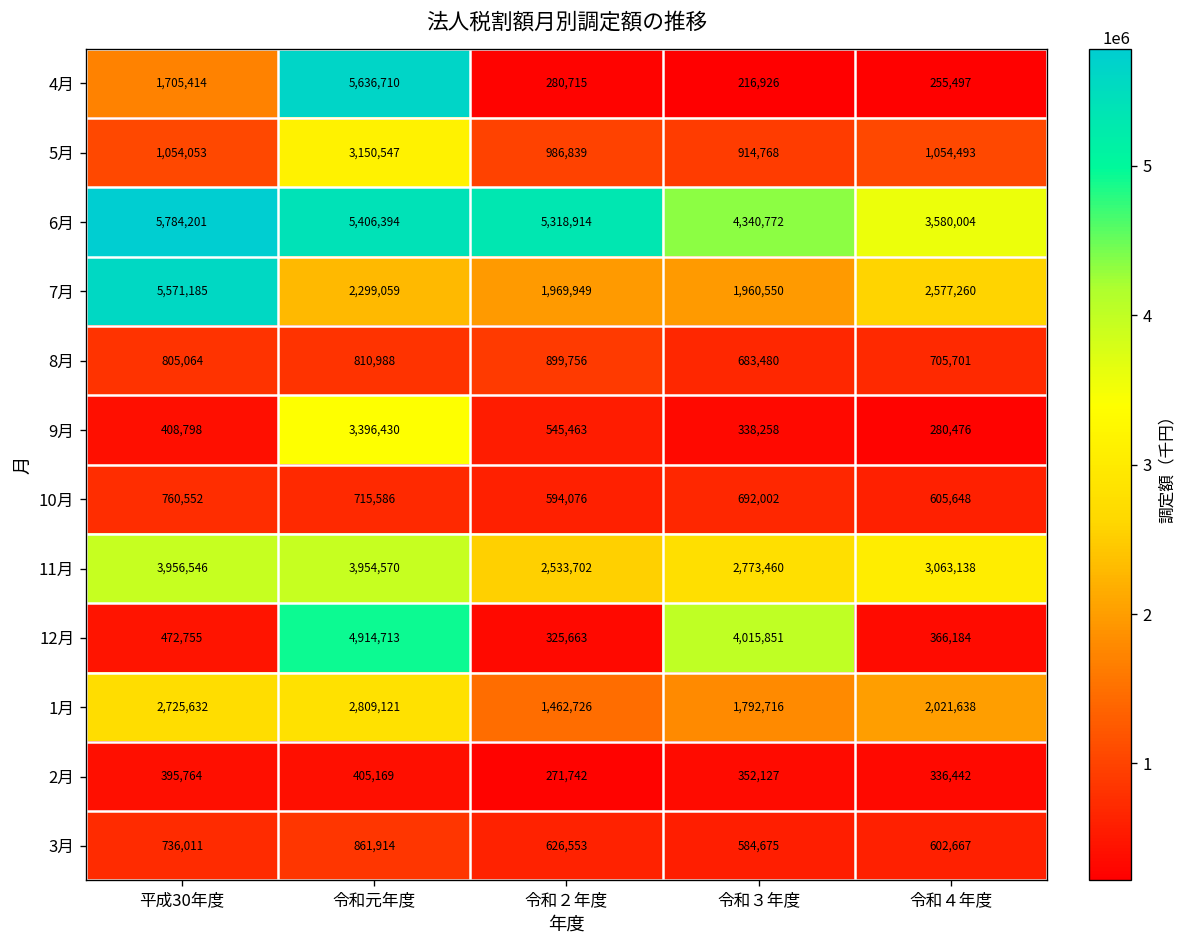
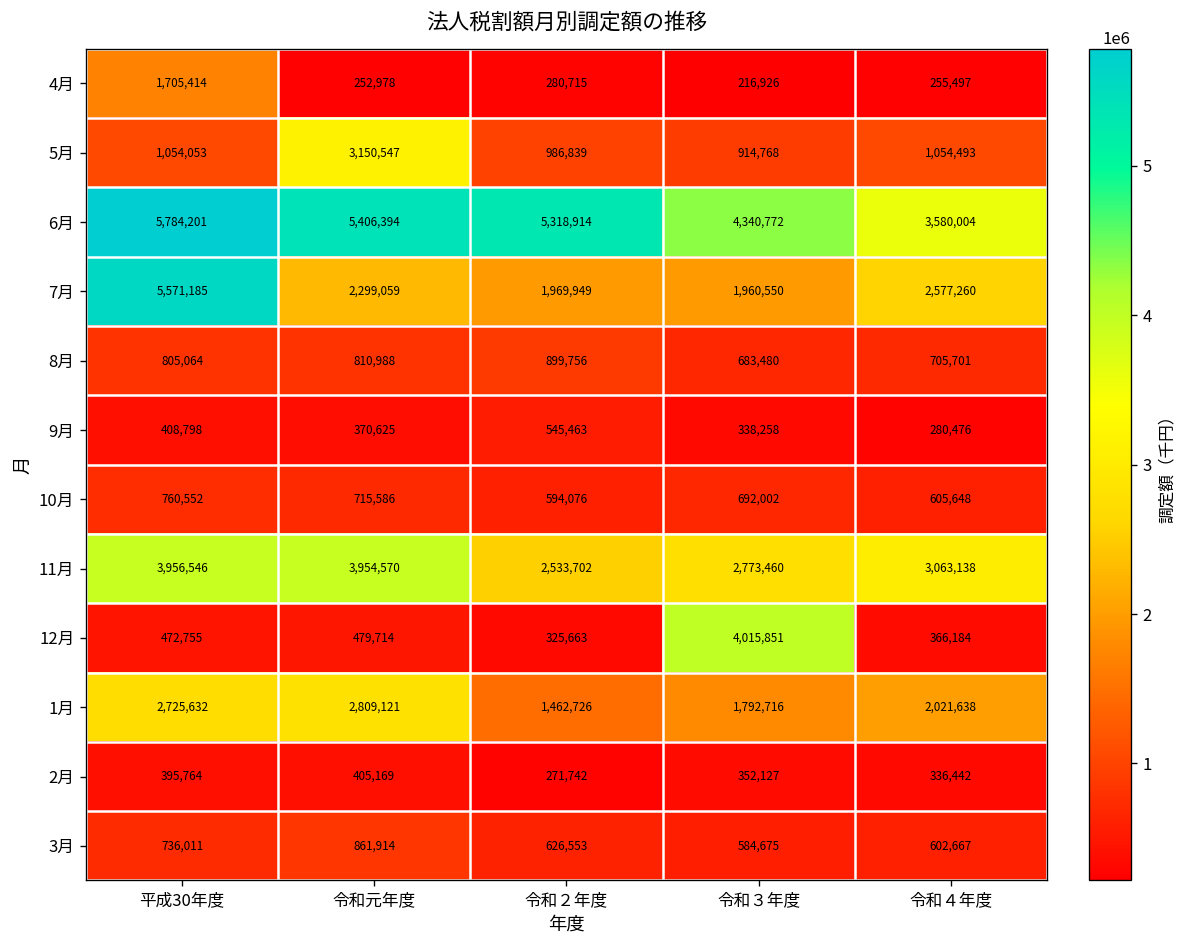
4月, 令和元年度: 5,636,710 -> 252,978
9月, 令和元年度: 3,396,430 -> 370,625
12月, 令和元年度: 4,914,713 -> 479,714
